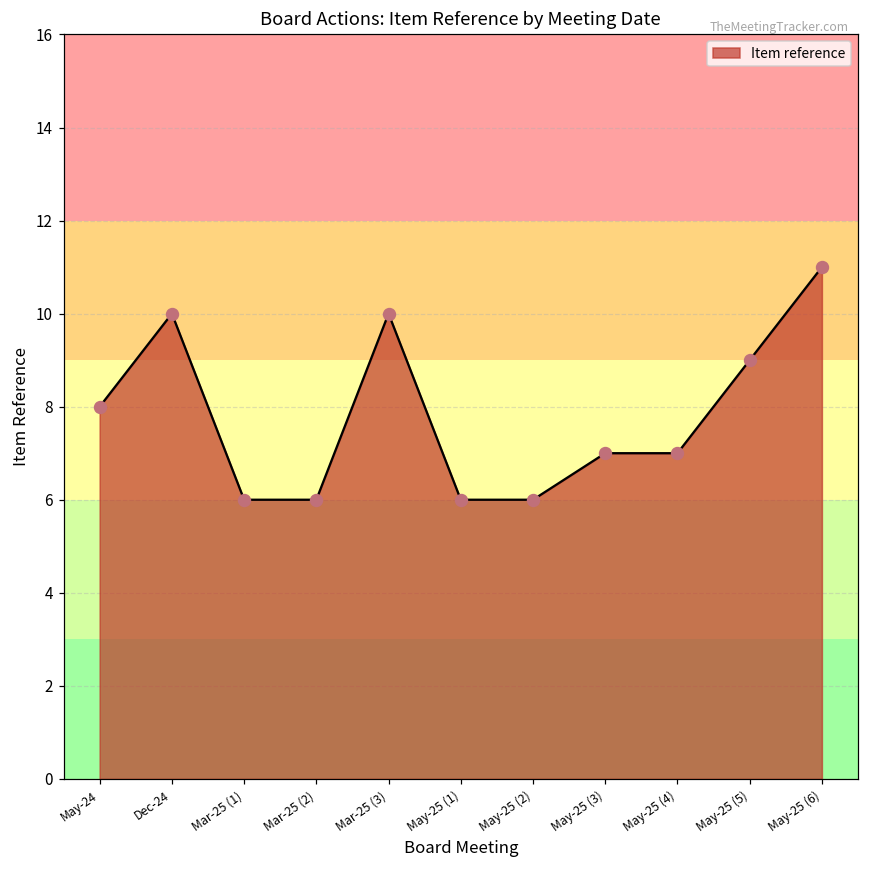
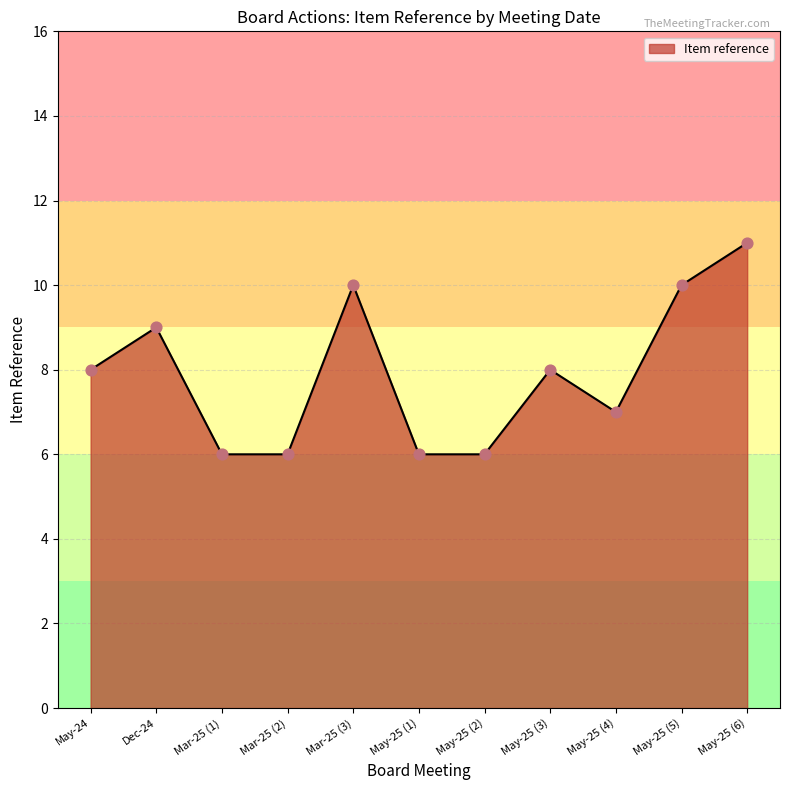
Dec-24: 10 -> 9
May-25 (3): 7 -> 8
May-25 (5): 9 -> 10
